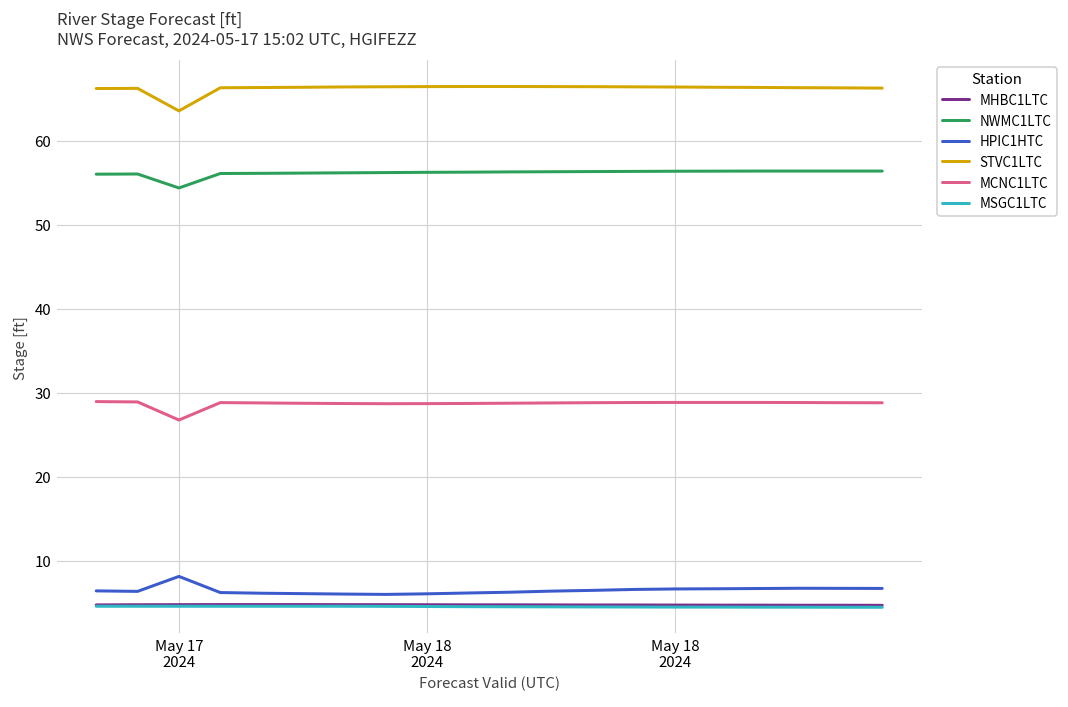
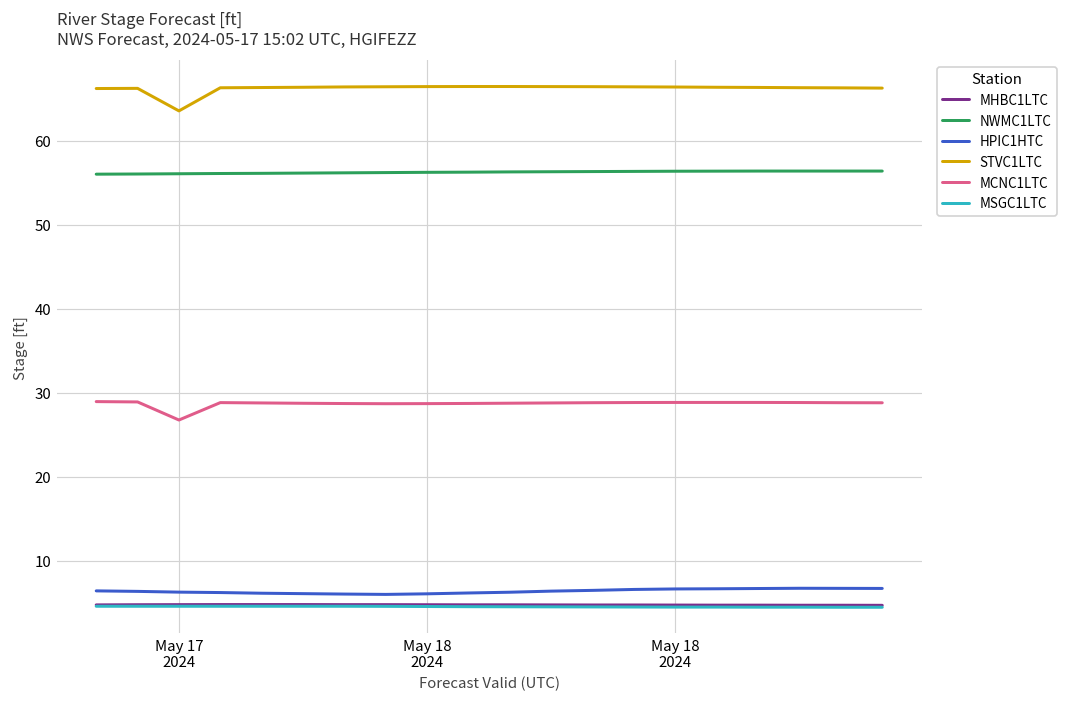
NWMC1LTC, May 17 2024: 54 -> 56
HPIC1HTC, May 17 2024: 8 -> 6
